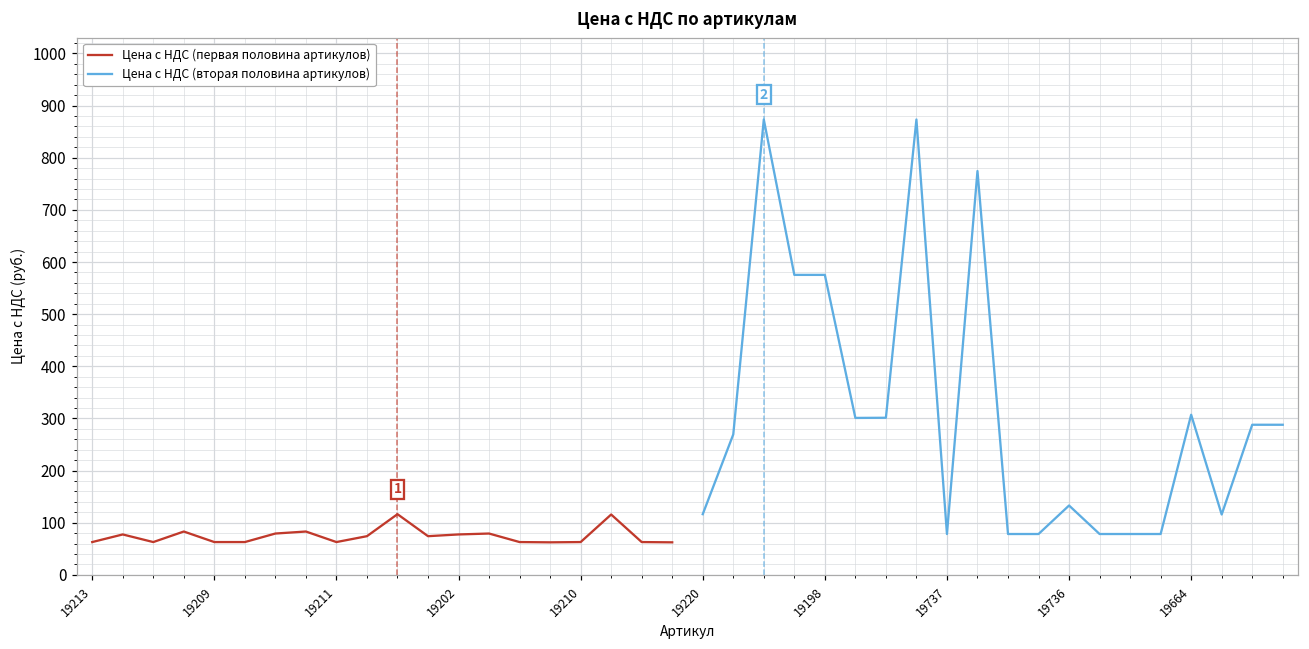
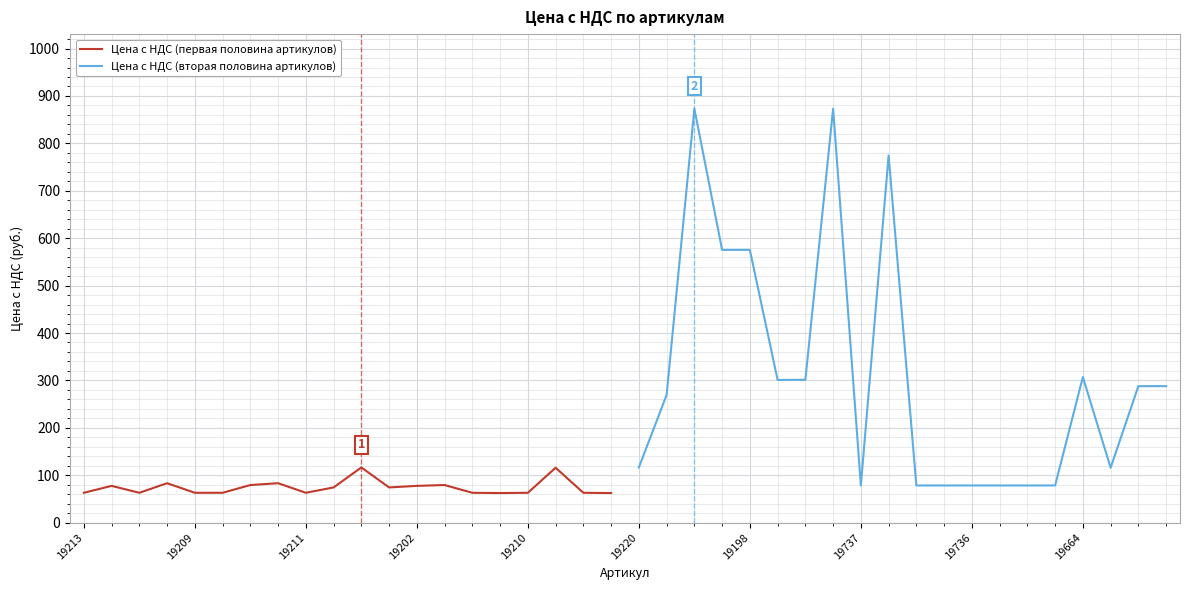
Цена с НДС (вторая половина артикулов), 19736: 130 -> 80
